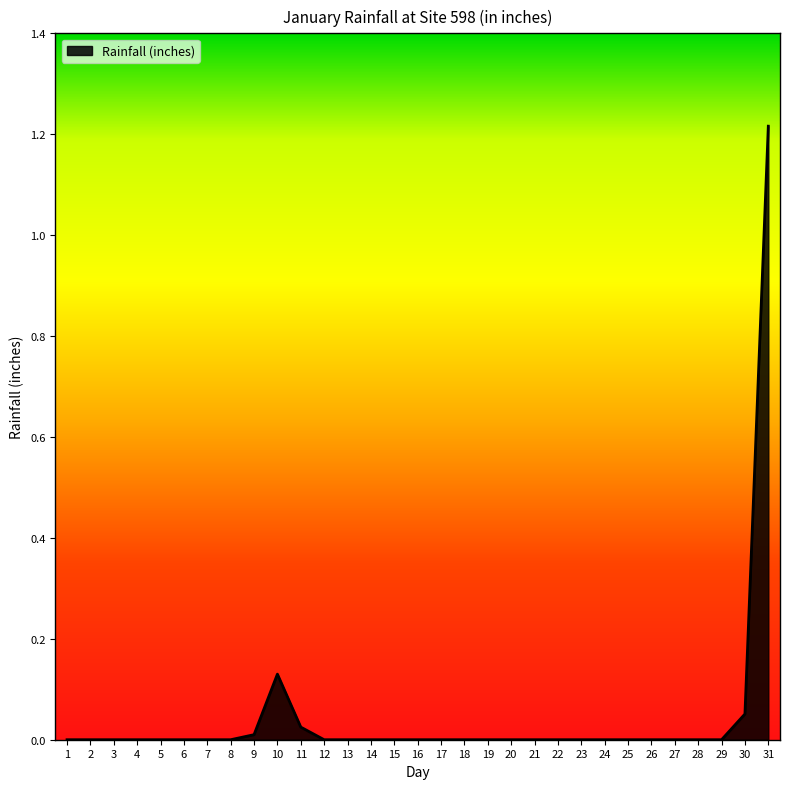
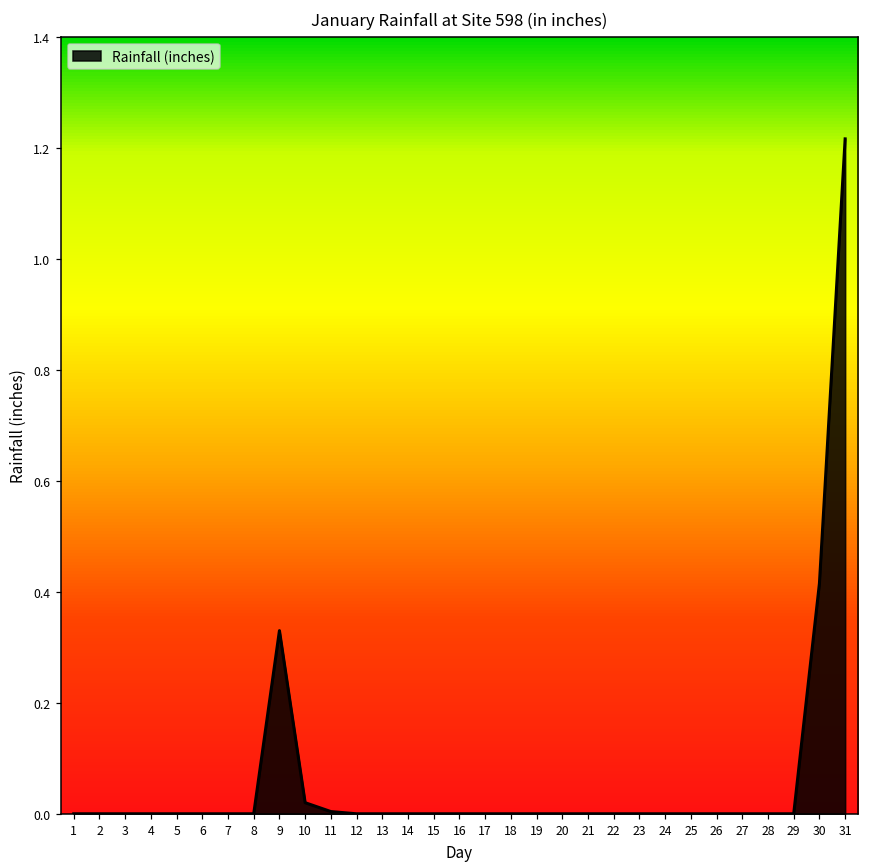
9: 0.01 -> 0.33
10: 0.13 -> 0.02
11: 0.03 -> 0.00
30: 0.05 -> 0.42
